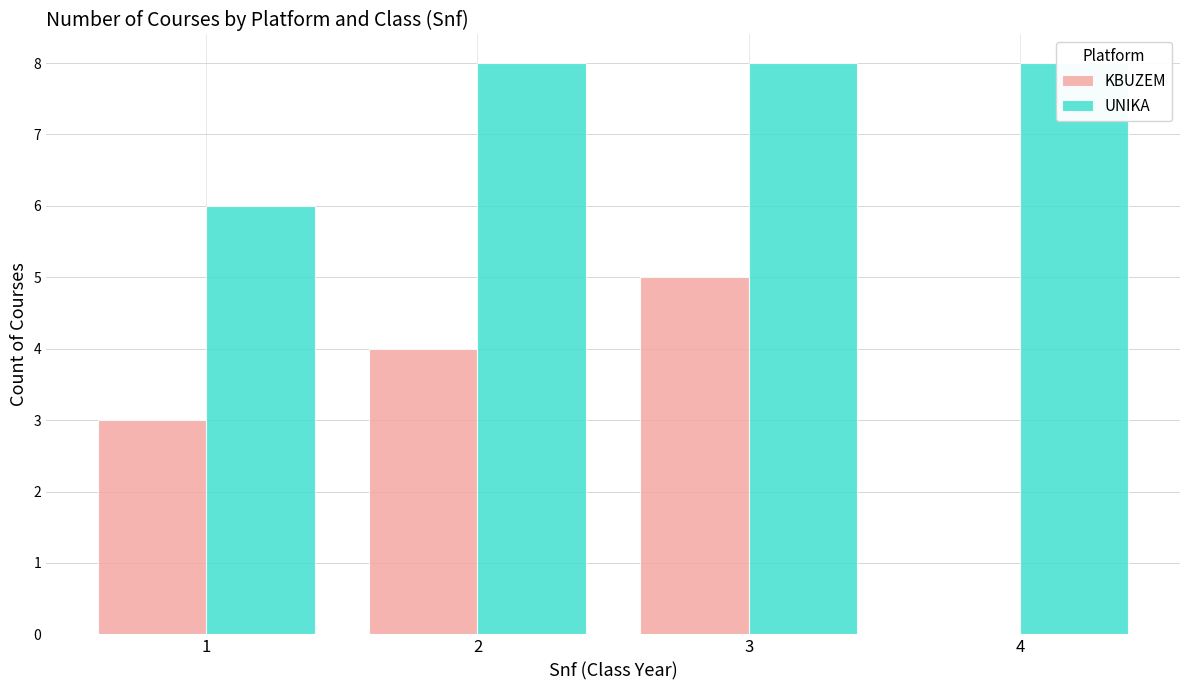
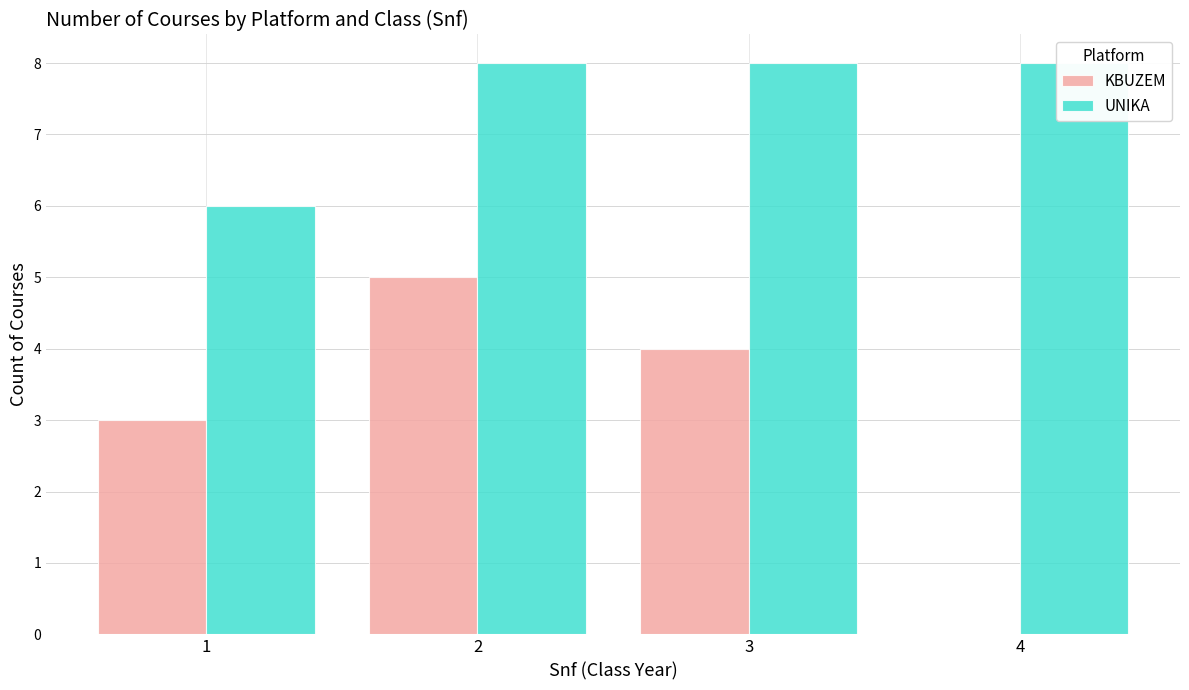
KBUZEM, 2: 4 -> 5
KBUZEM, 3: 5 -> 4
